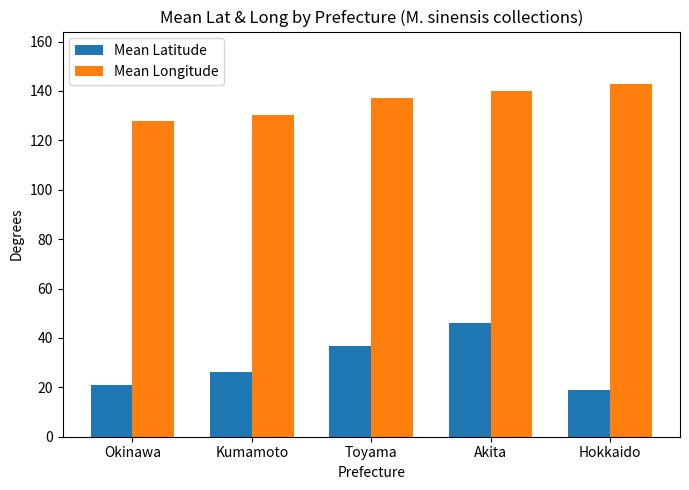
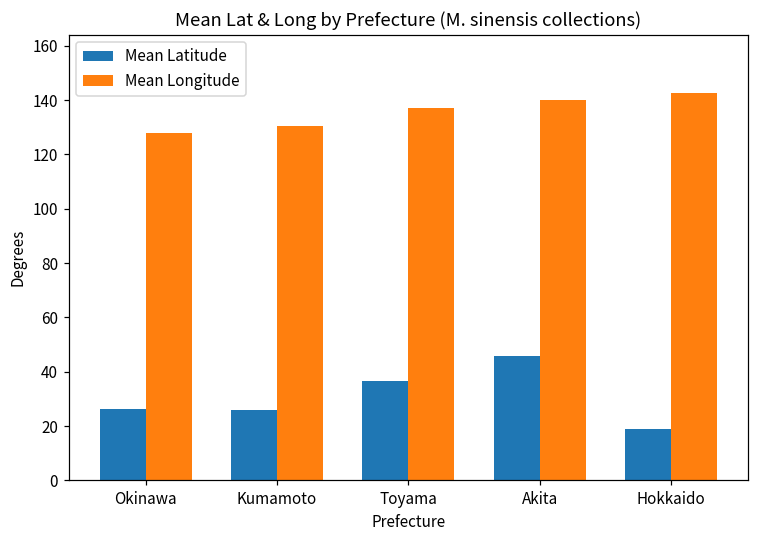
Mean Latitude, Okinawa: 21 -> 26
